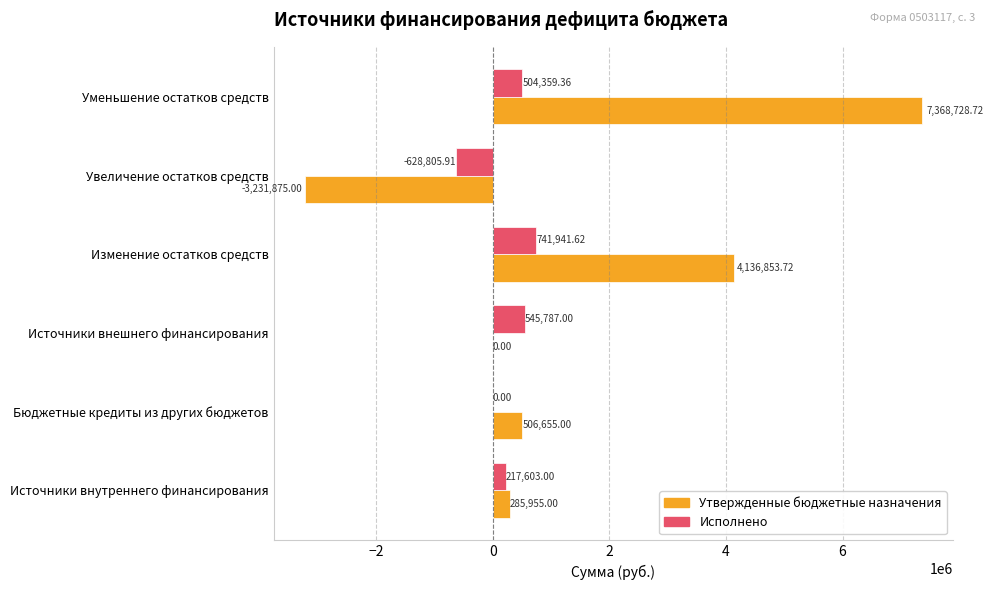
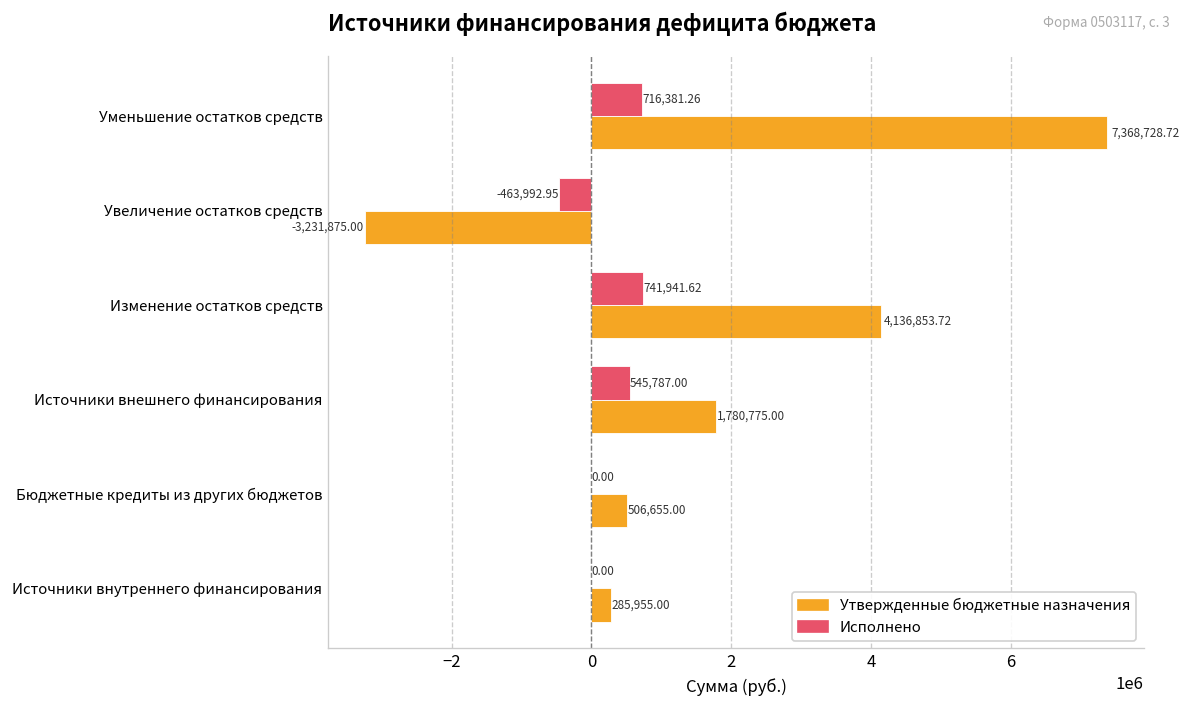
Исполнено, Уменьшение остатков средств: 504,359.36 -> 716,381.26
Исполнено, Увеличение остатков средств: -628,805.91 -> -463,992.95
Утвержденные бюджетные назначения, Источники внешнего финансирования: 0.00 -> 1,780,775.00
Исполнено, Источники внутреннего финансирования: 217,603.00 -> 0.00
